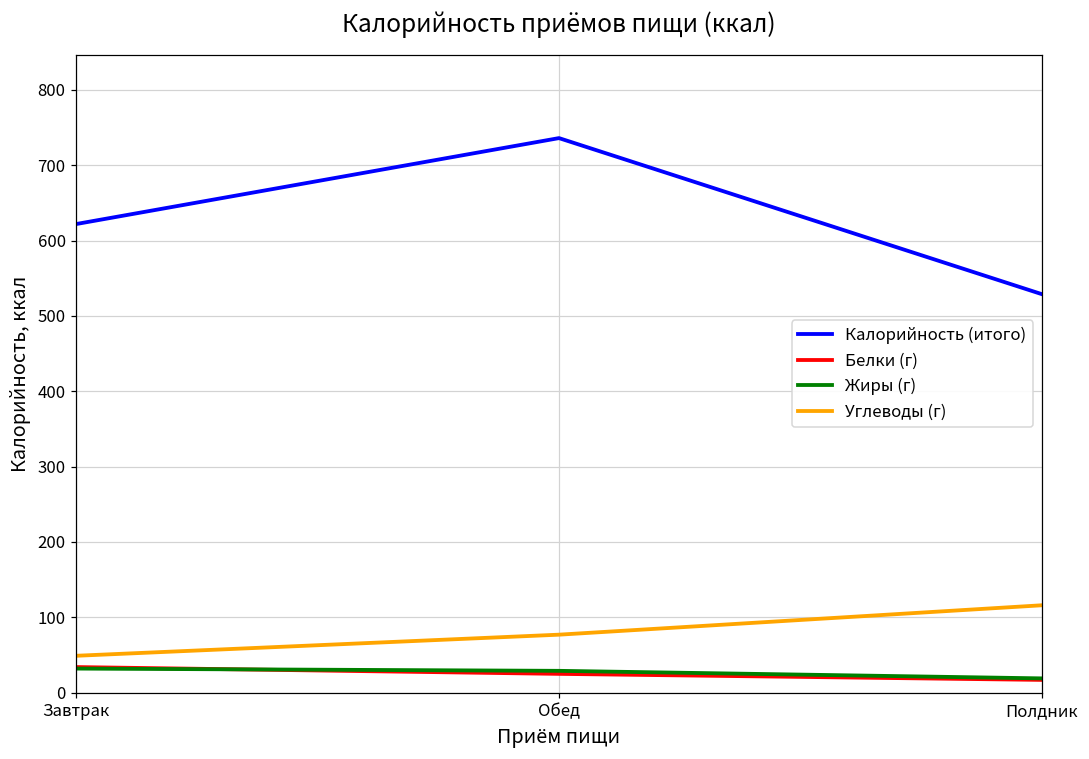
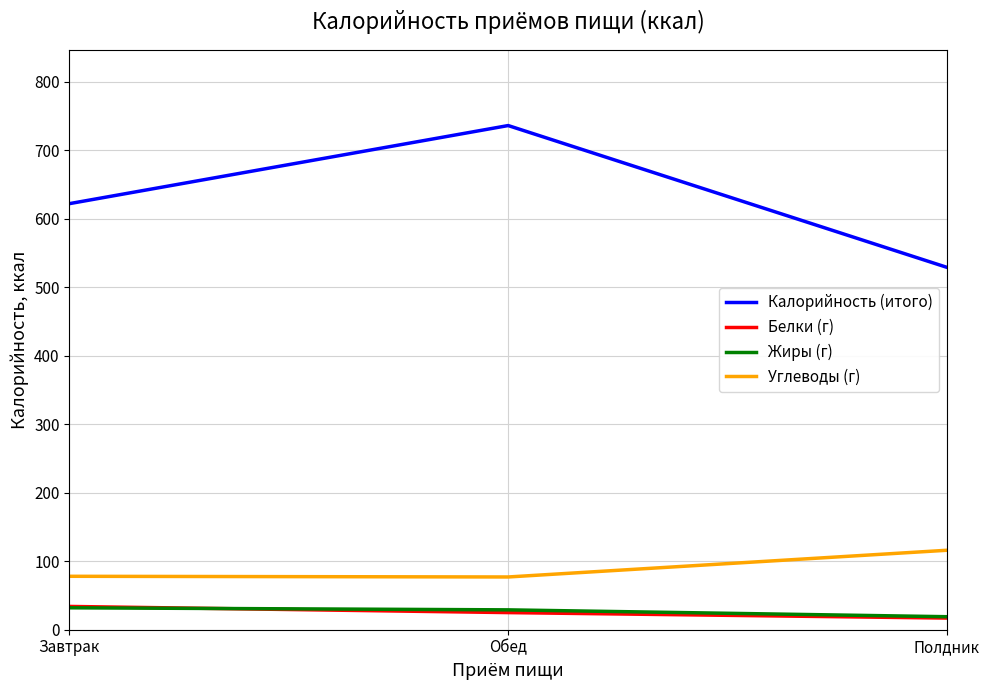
Углеводы (г), Завтрак: 50 -> 80
